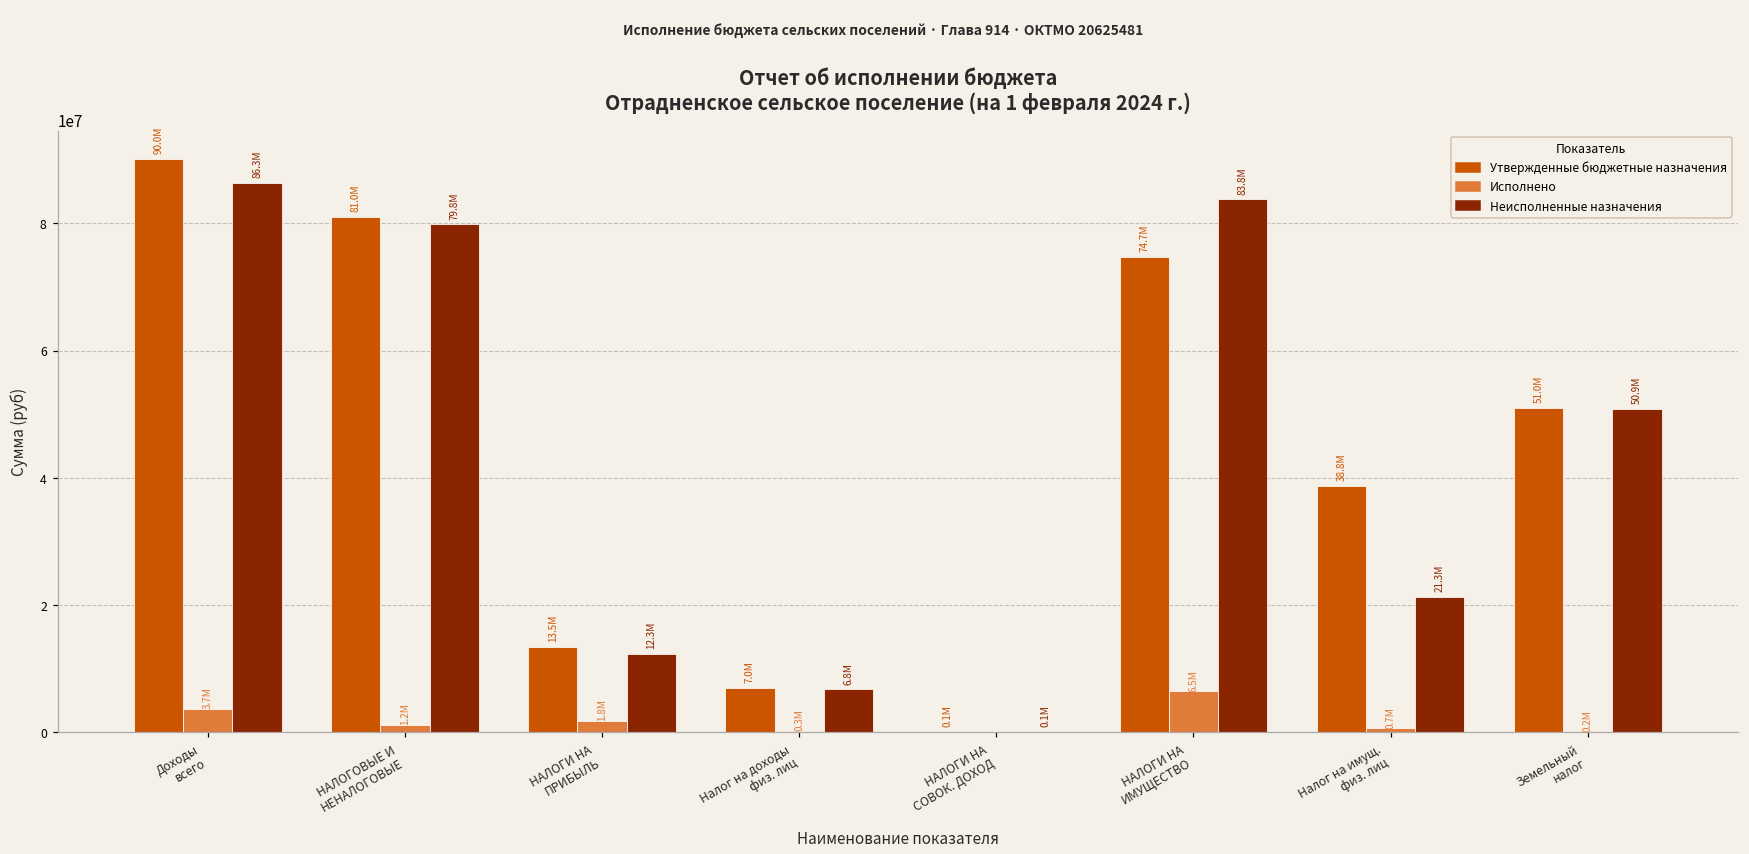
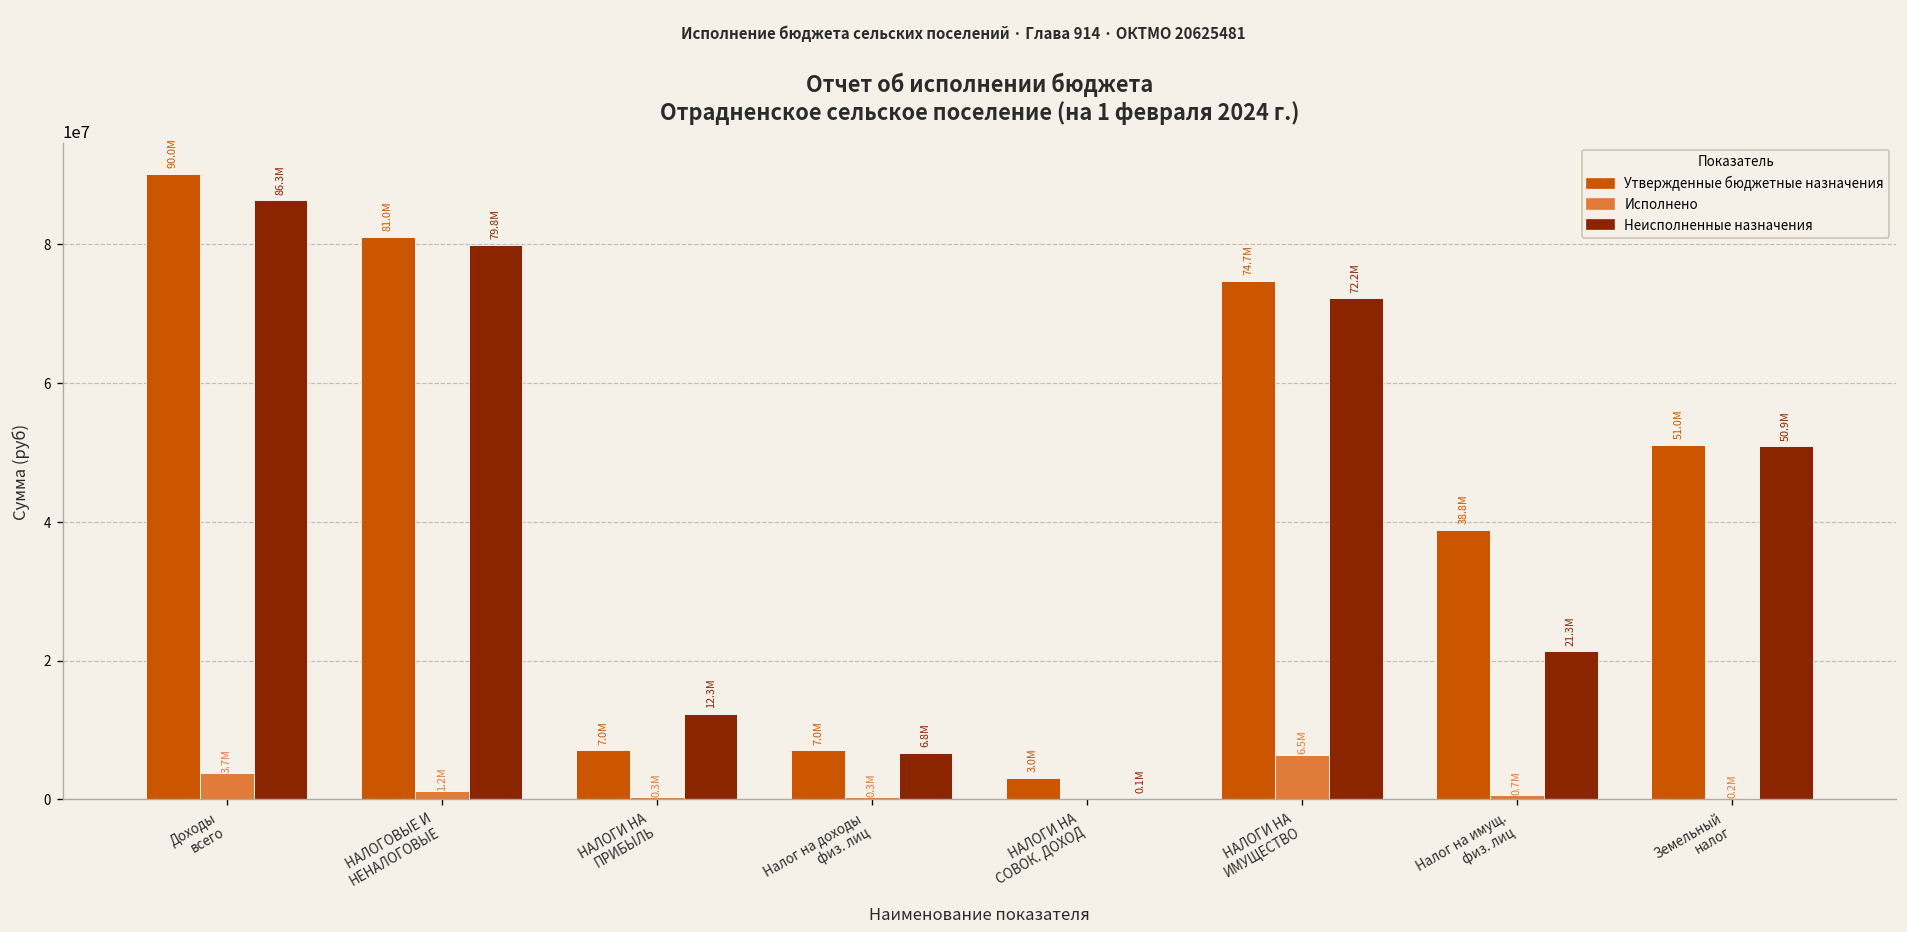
Утвержденные бюджетные назначения, НАЛОГИ НА ПРИБЫЛЬ: 13.5M -> 7.0M
Исполнено, НАЛОГИ НА ПРИБЫЛЬ: 1.8M -> 0.3M
Утвержденные бюджетные назначения, НАЛОГИ НА СОВОК. ДОХОД: 0.1M -> 3.0M
Неисполненные назначения, НАЛОГИ НА ИМУЩЕСТВО: 83.8M -> 72.2M
